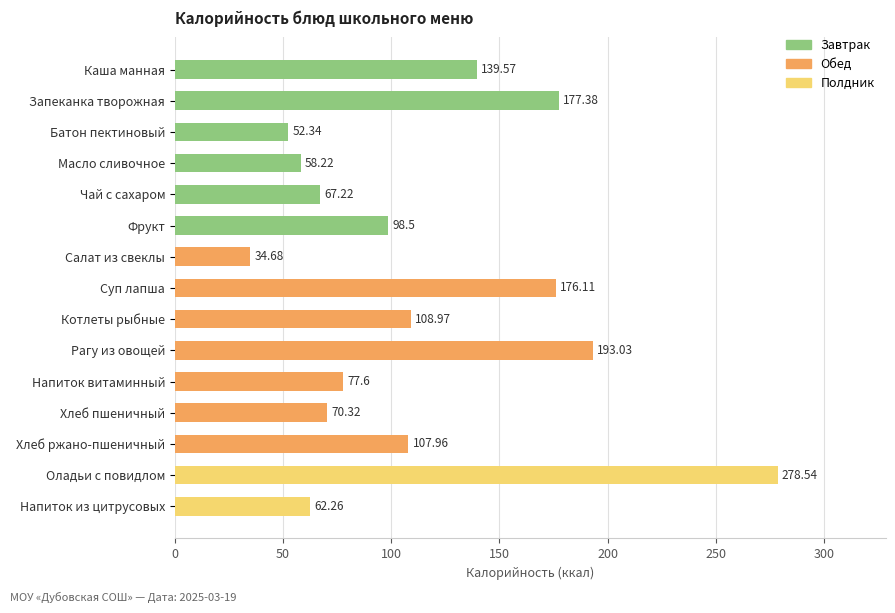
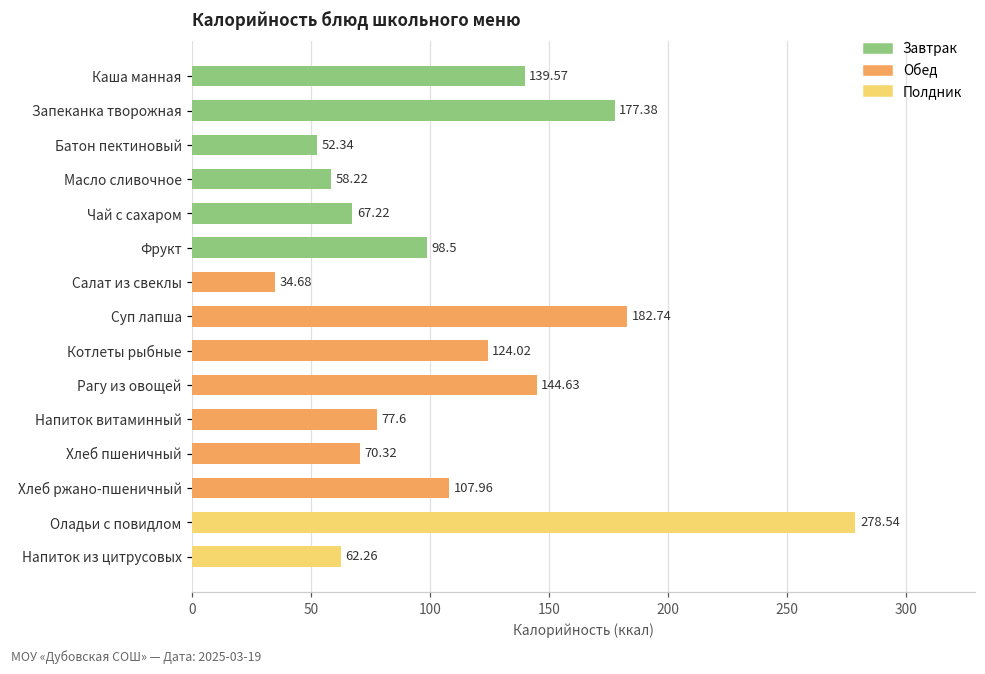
Суп лапша: 176.11 -> 182.74
Котлеты рыбные: 108.97 -> 124.02
Рагу из овощей: 193.03 -> 144.63
